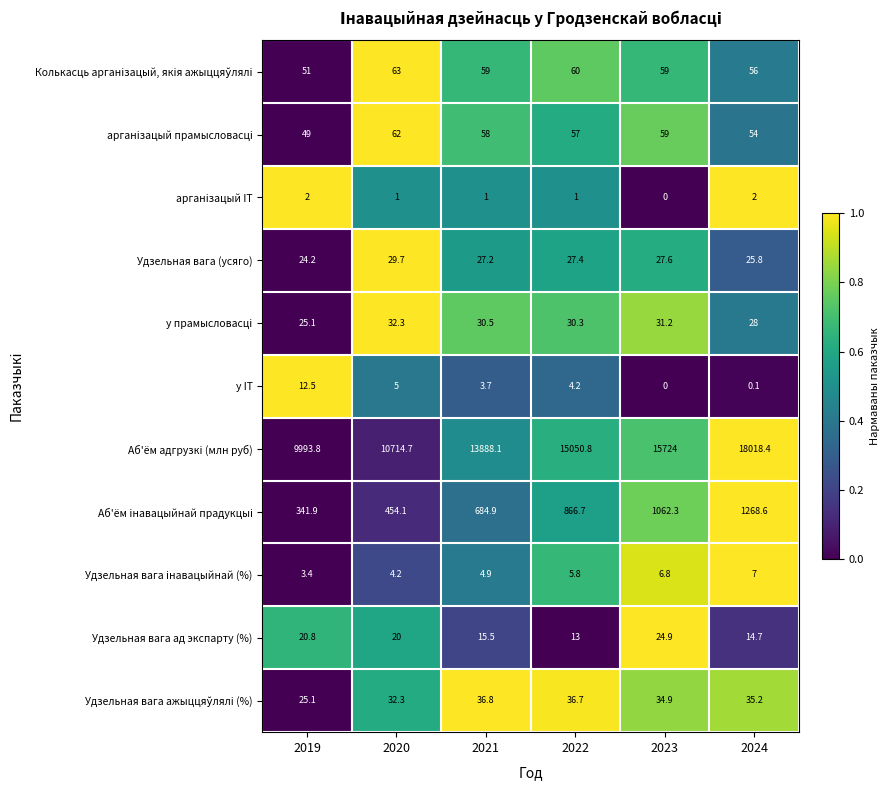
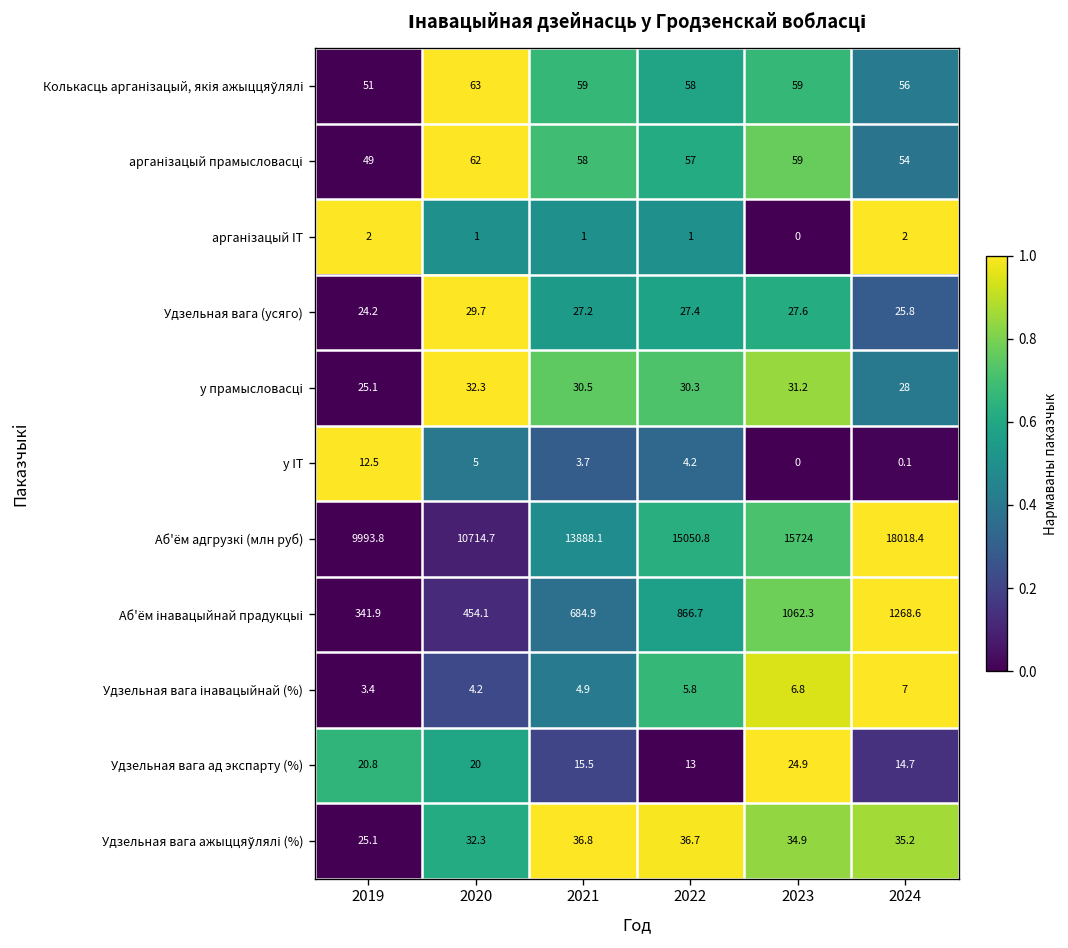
Колькасць арганізацый, якія ажыццяўлялі, 2022: 60 -> 58
